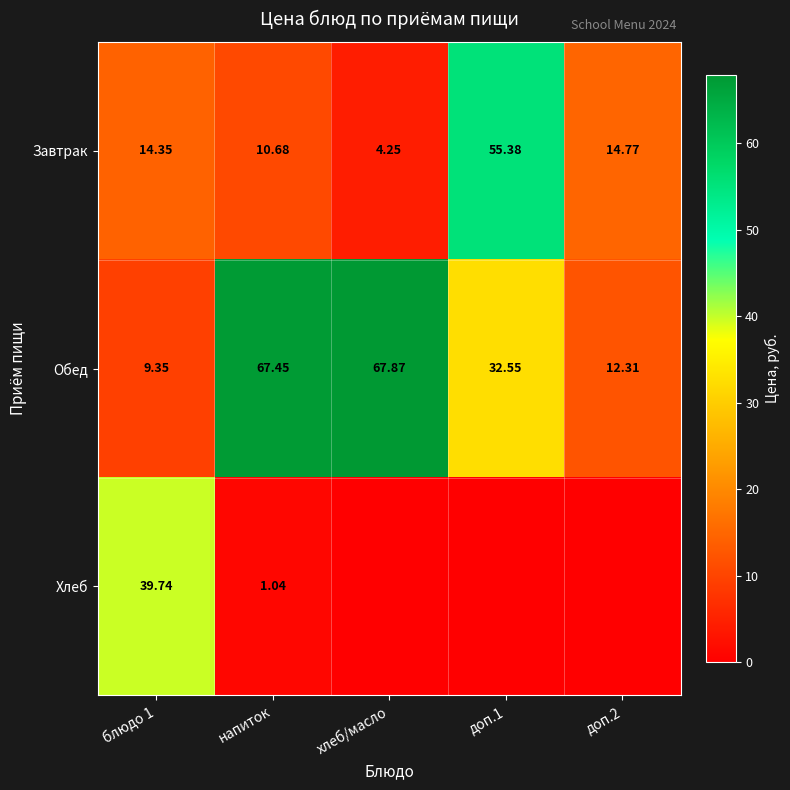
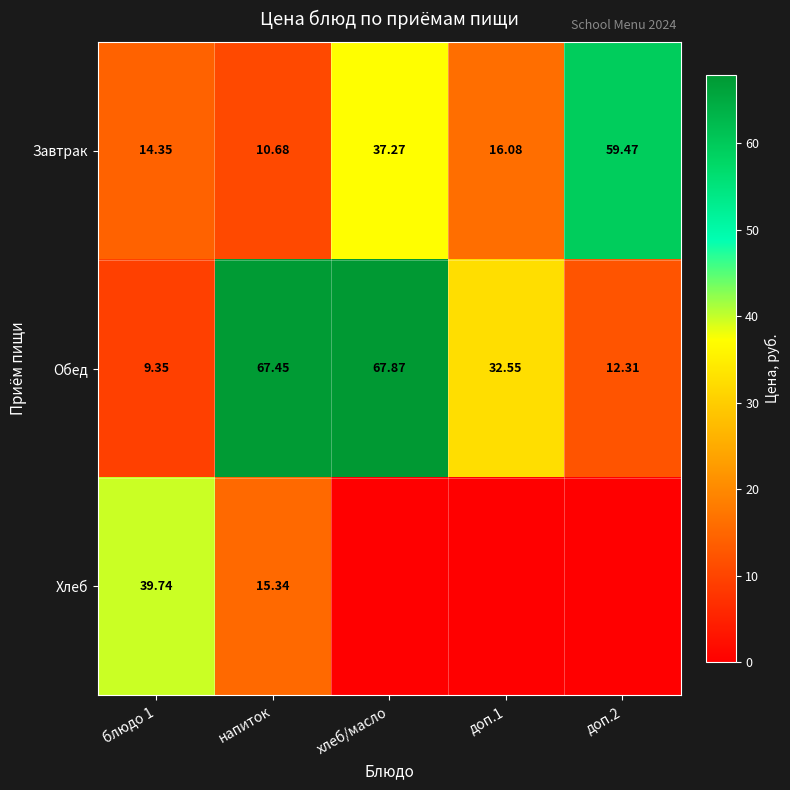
Завтрак, хлеб/масло: 4.25 -> 37.27
Завтрак, доп.1: 55.38 -> 16.08
Завтрак, доп.2: 14.77 -> 59.47
Хлеб, напиток: 1.04 -> 15.34
